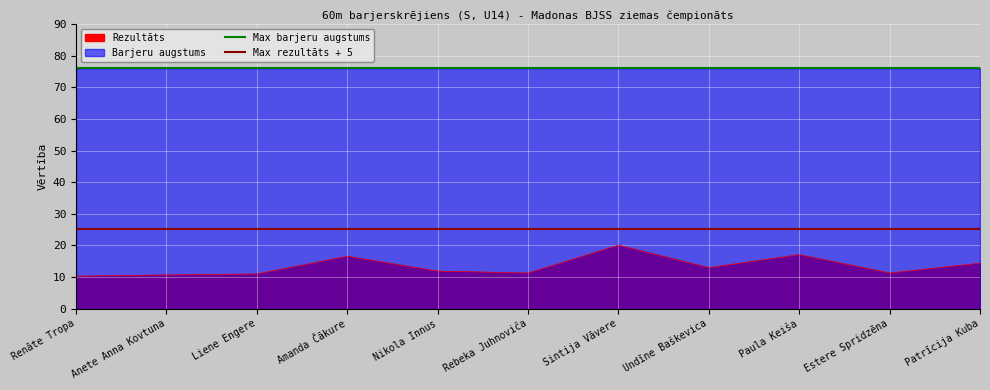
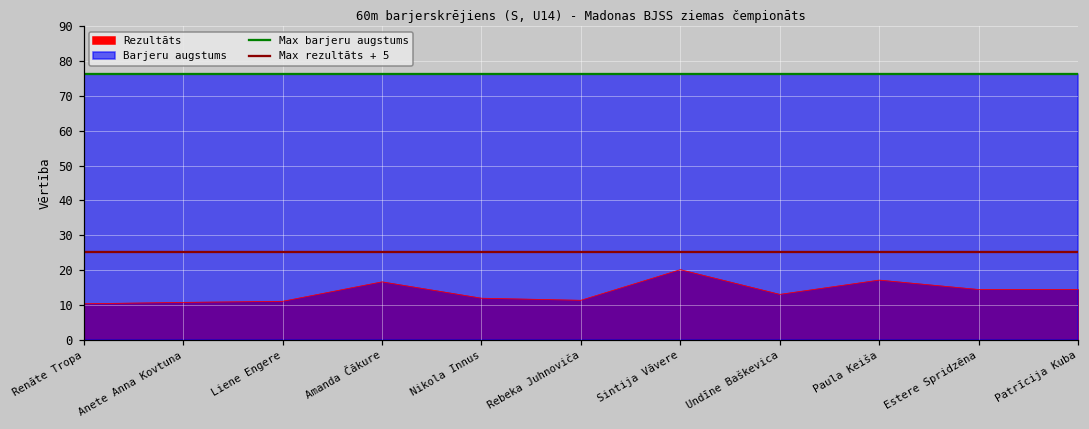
Rezultāts, Estere Spridzēna: 11 -> 14
